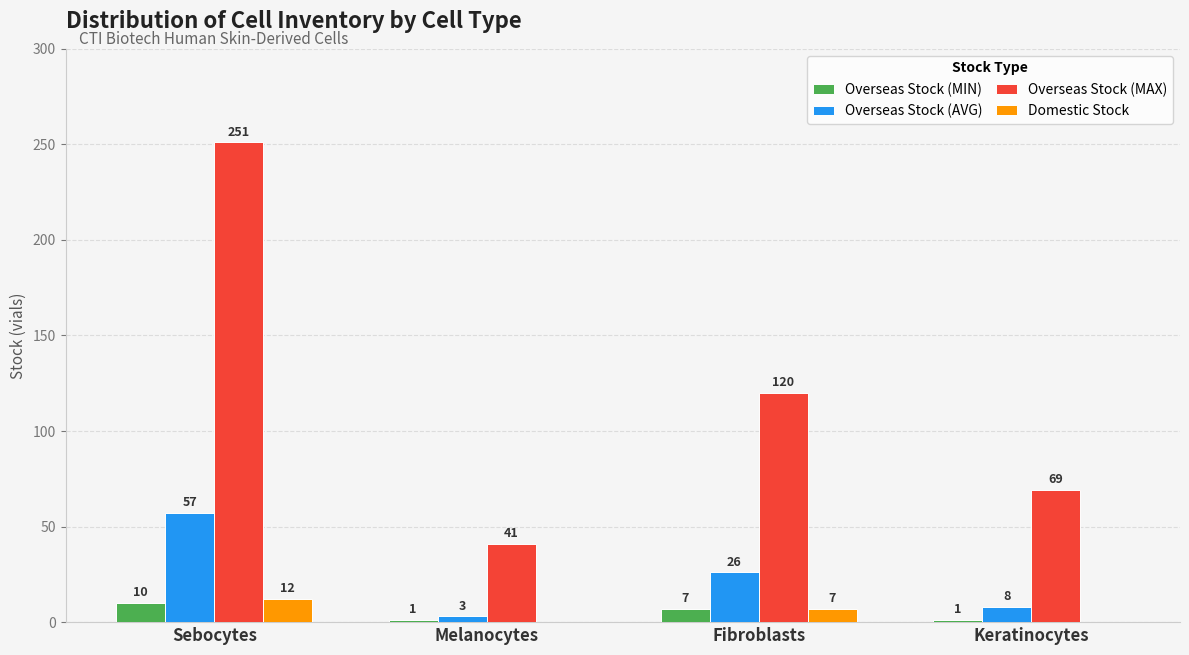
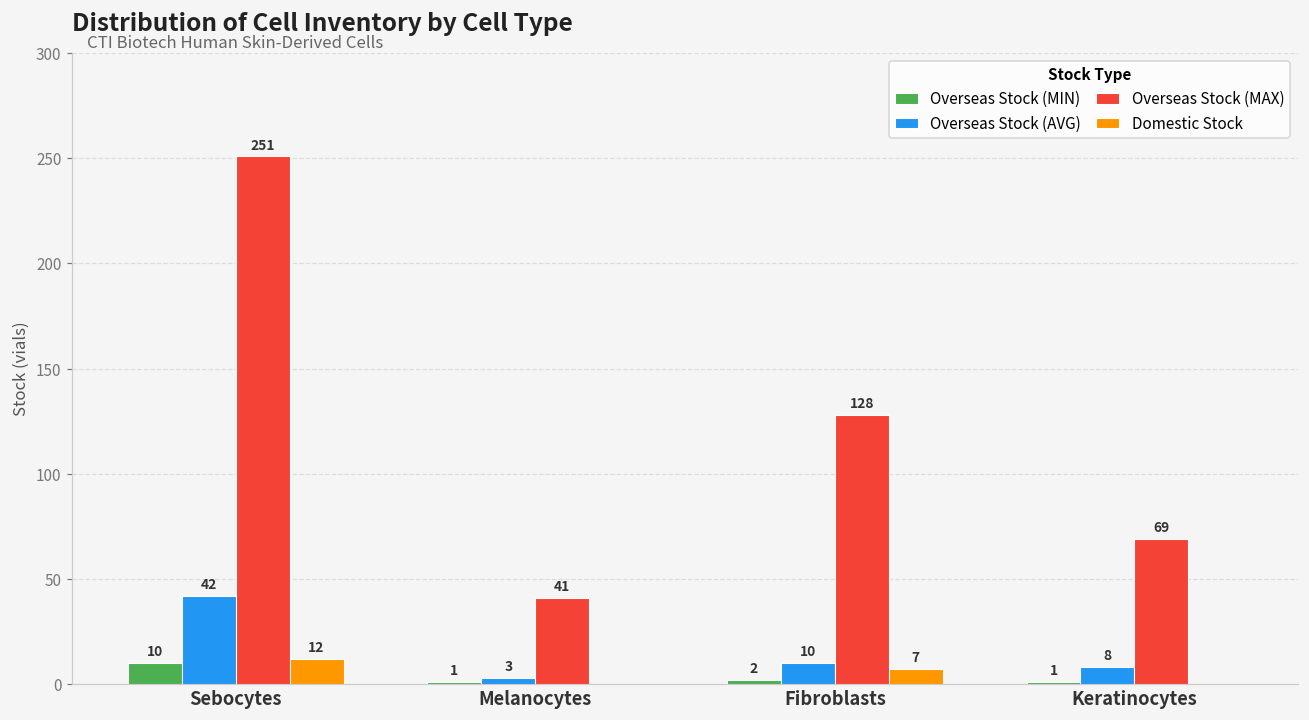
Overseas Stock (AVG), Sebocytes: 57 -> 42
Overseas Stock (MIN), Fibroblasts: 7 -> 2
Overseas Stock (AVG), Fibroblasts: 26 -> 10
Overseas Stock (MAX), Fibroblasts: 120 -> 128
